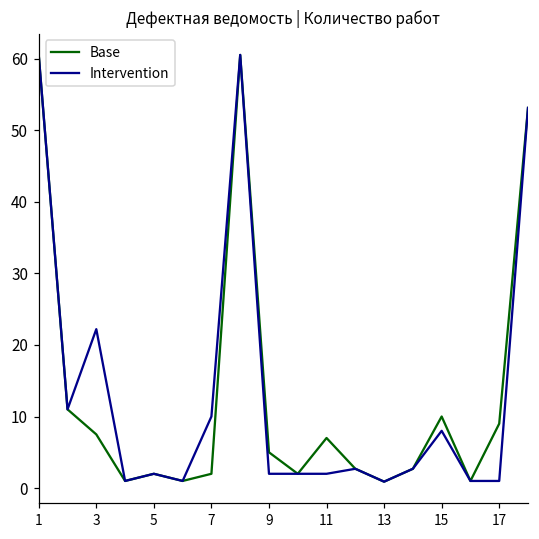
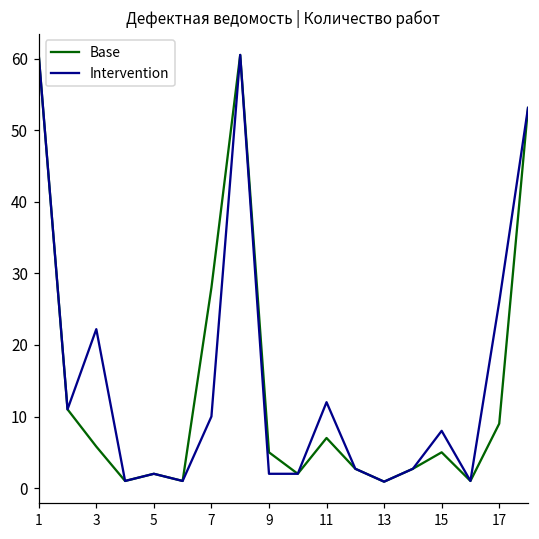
Base, 3: 8 -> 6
Base, 7: 2 -> 28
Intervention, 11: 2 -> 12
Base, 15: 10 -> 5
Intervention, 17: 1 -> 26
